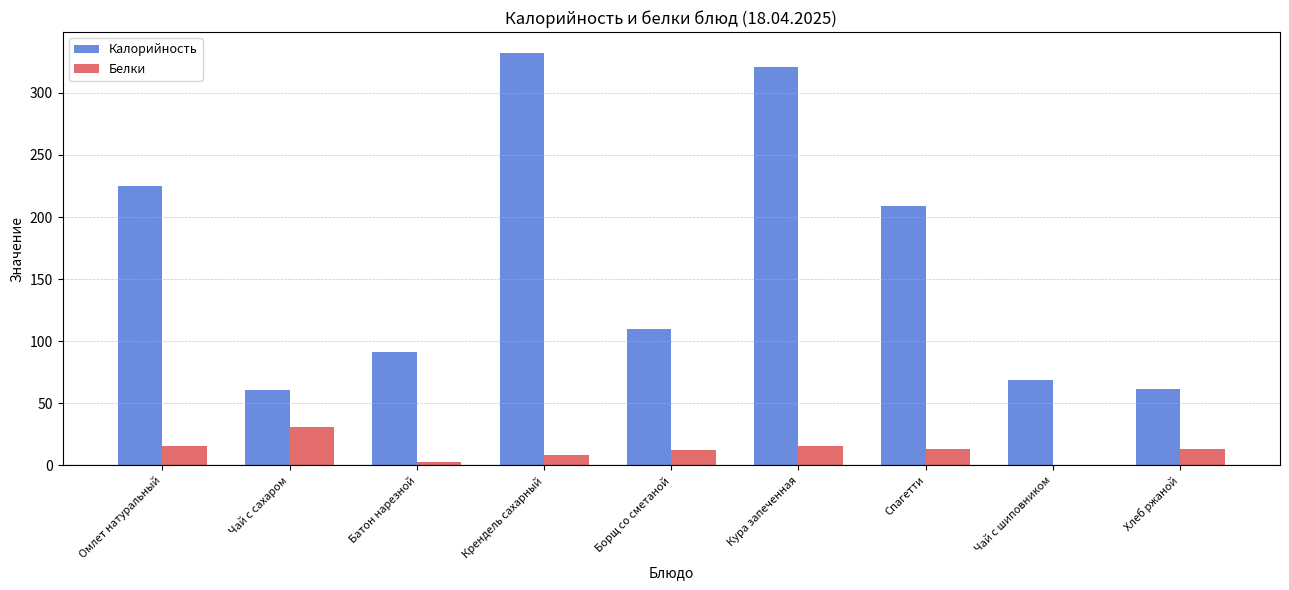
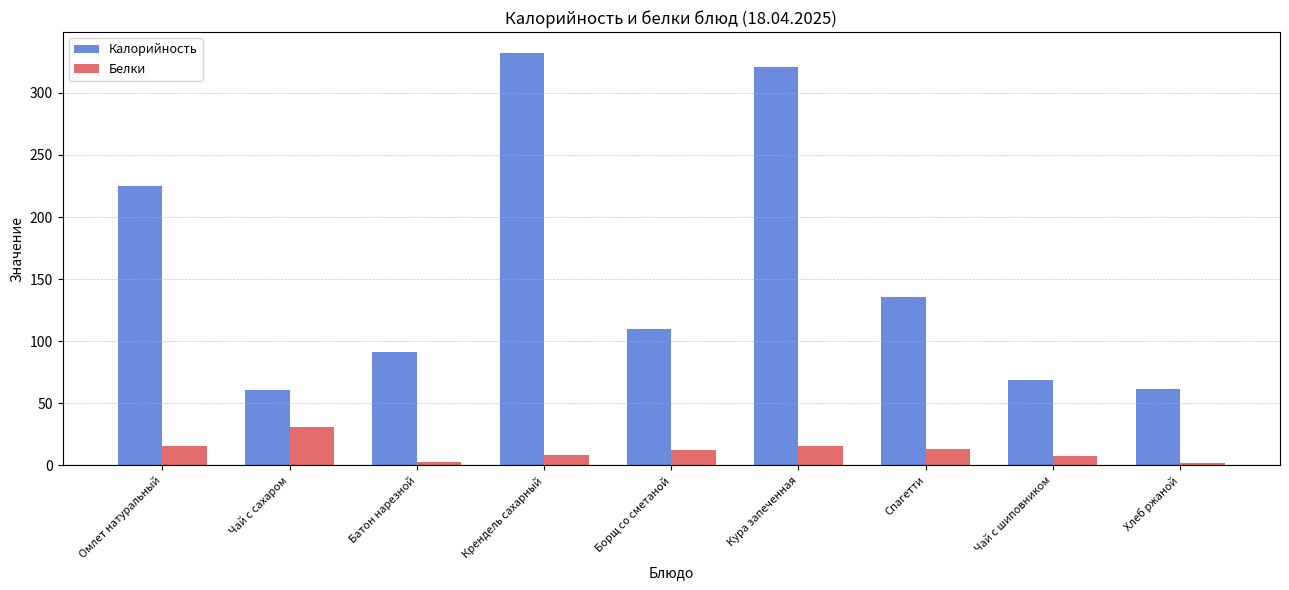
Калорийность, Спагетти: 209 -> 135
Белки, Чай с шиповником: 0 -> 8
Белки, Хлеб ржаной: 13 -> 2
